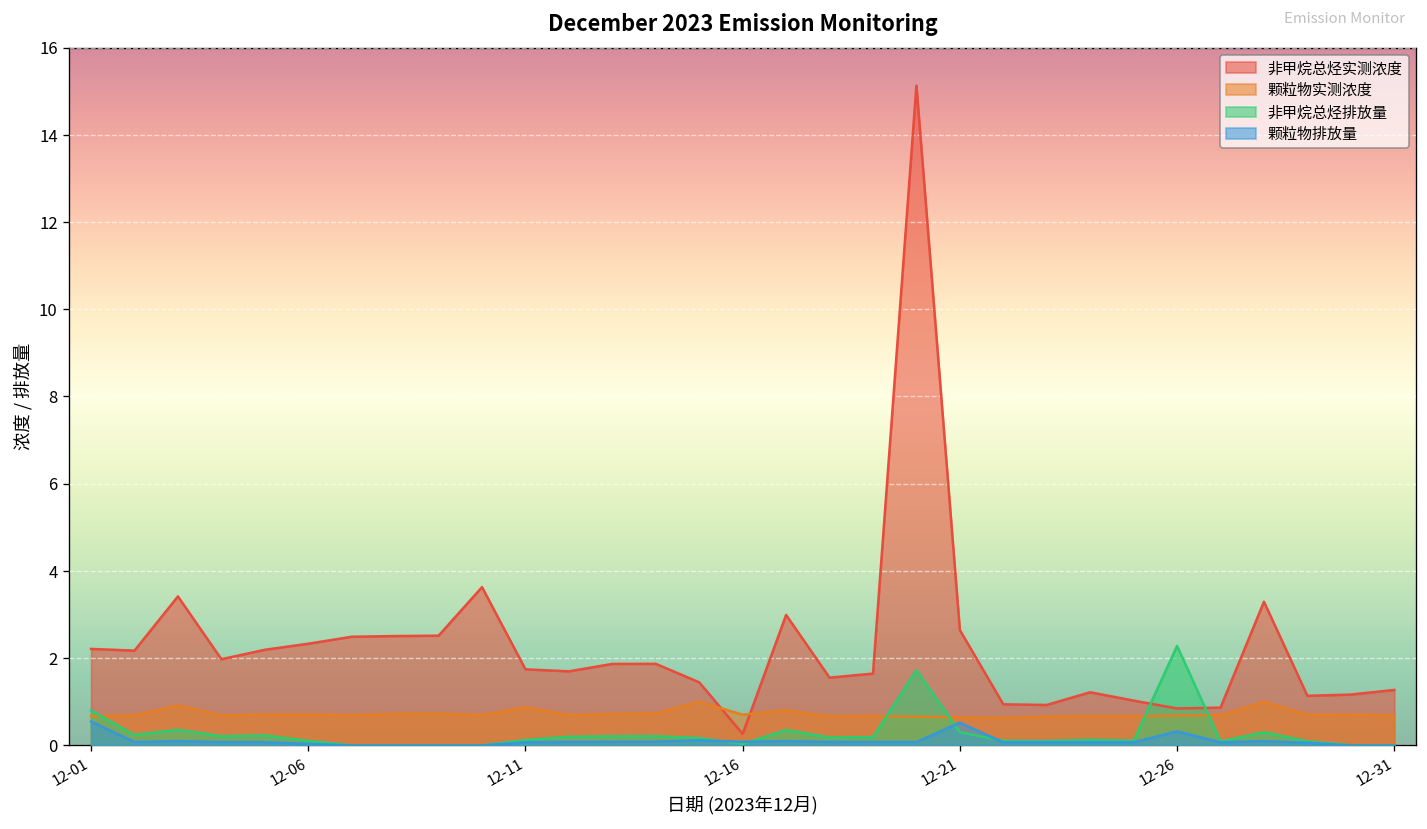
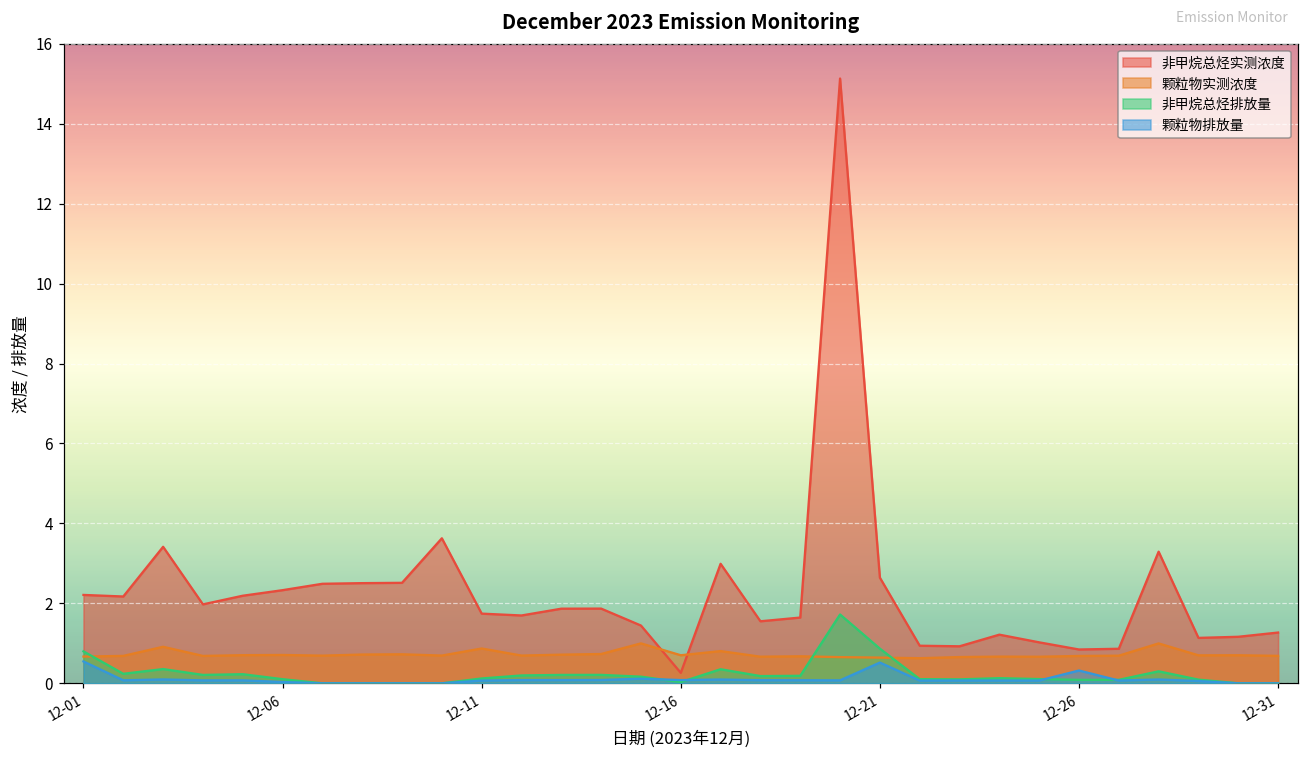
非甲烷总烃排放量, 12-21: 0.3 -> 0.9
非甲烷总烃排放量, 12-26: 2.3 -> 0.1
